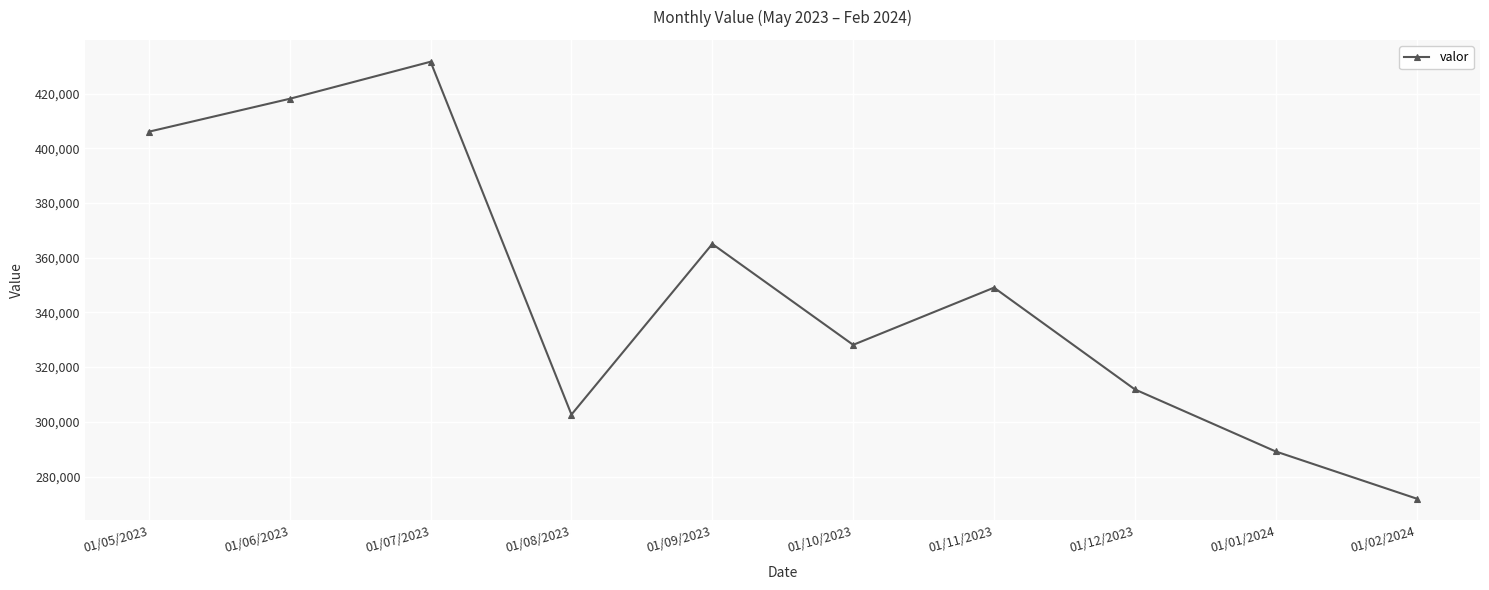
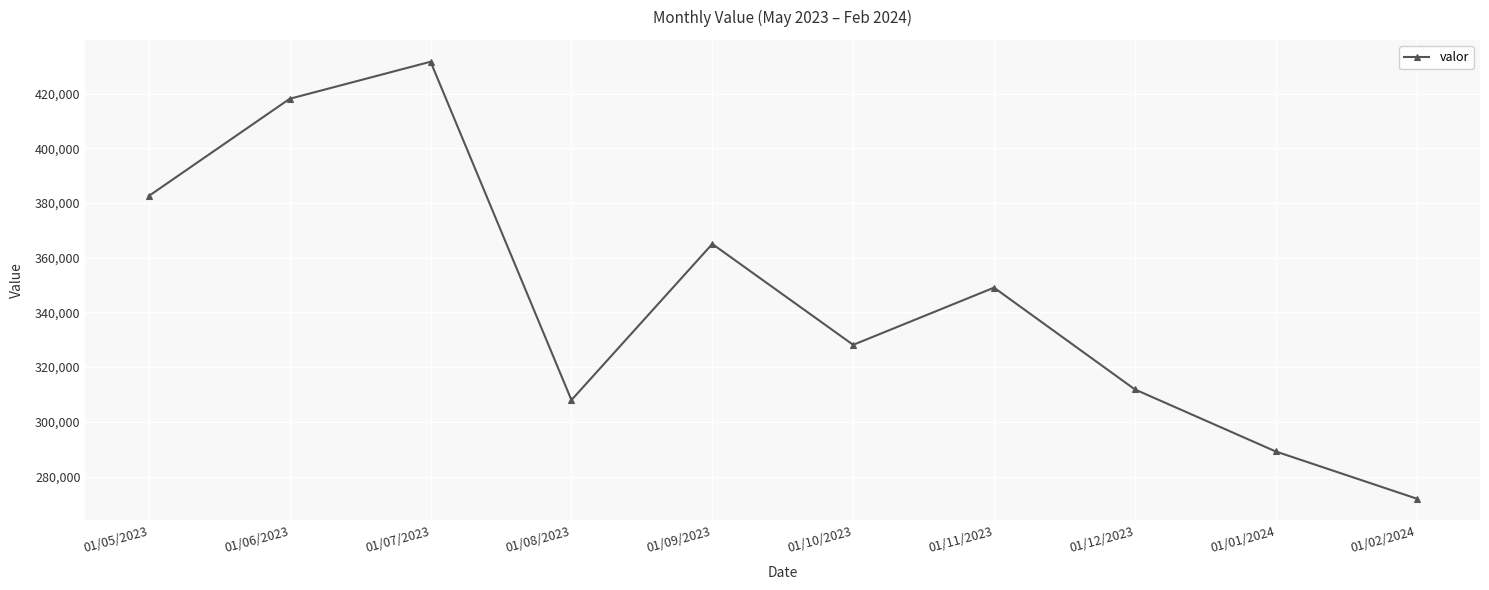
01/05/2023: 406,000 -> 383,000
01/08/2023: 303,000 -> 308,000
